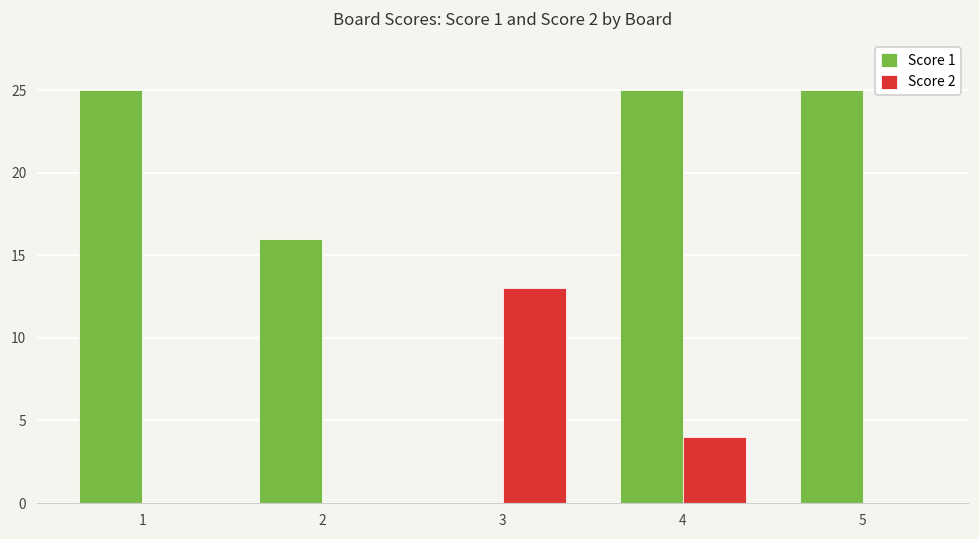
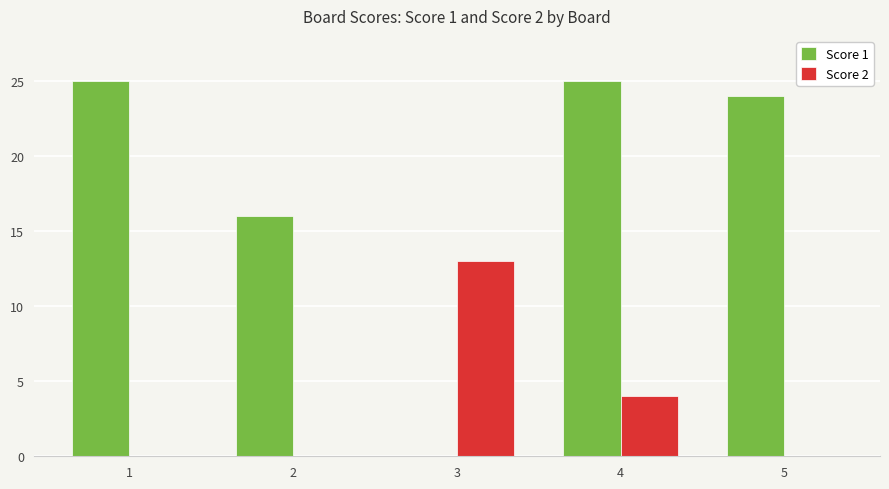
Score 1, 5: 25 -> 24
